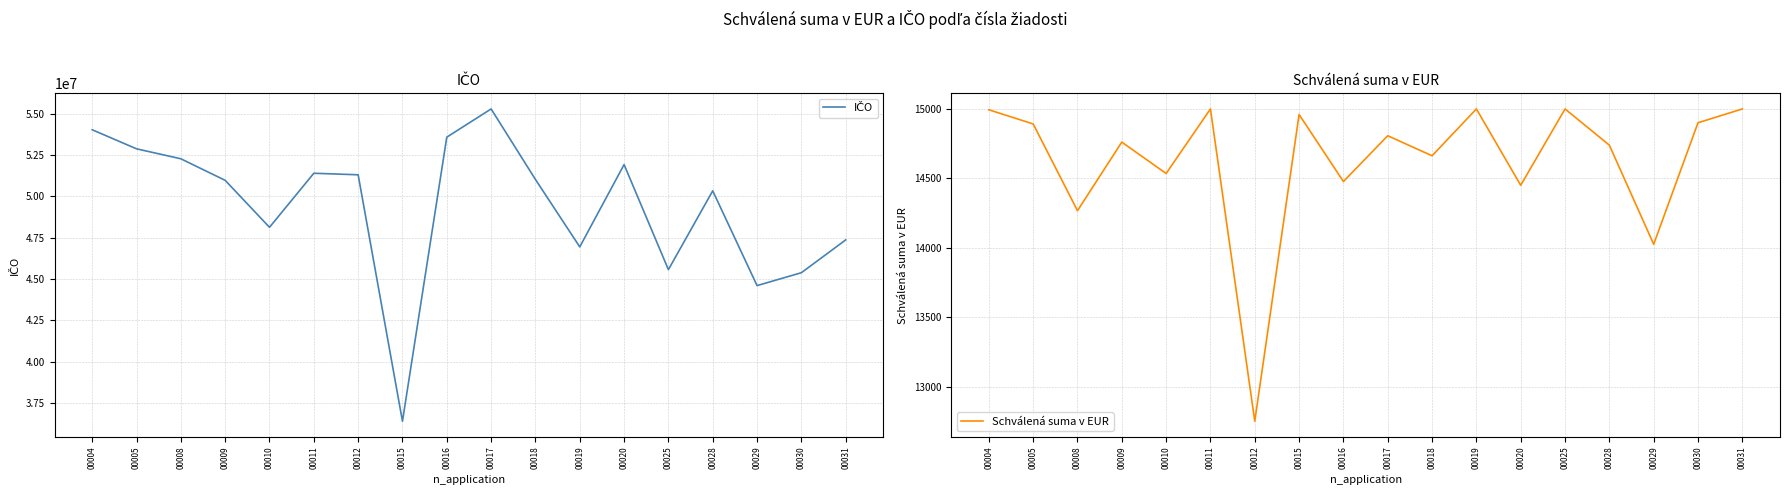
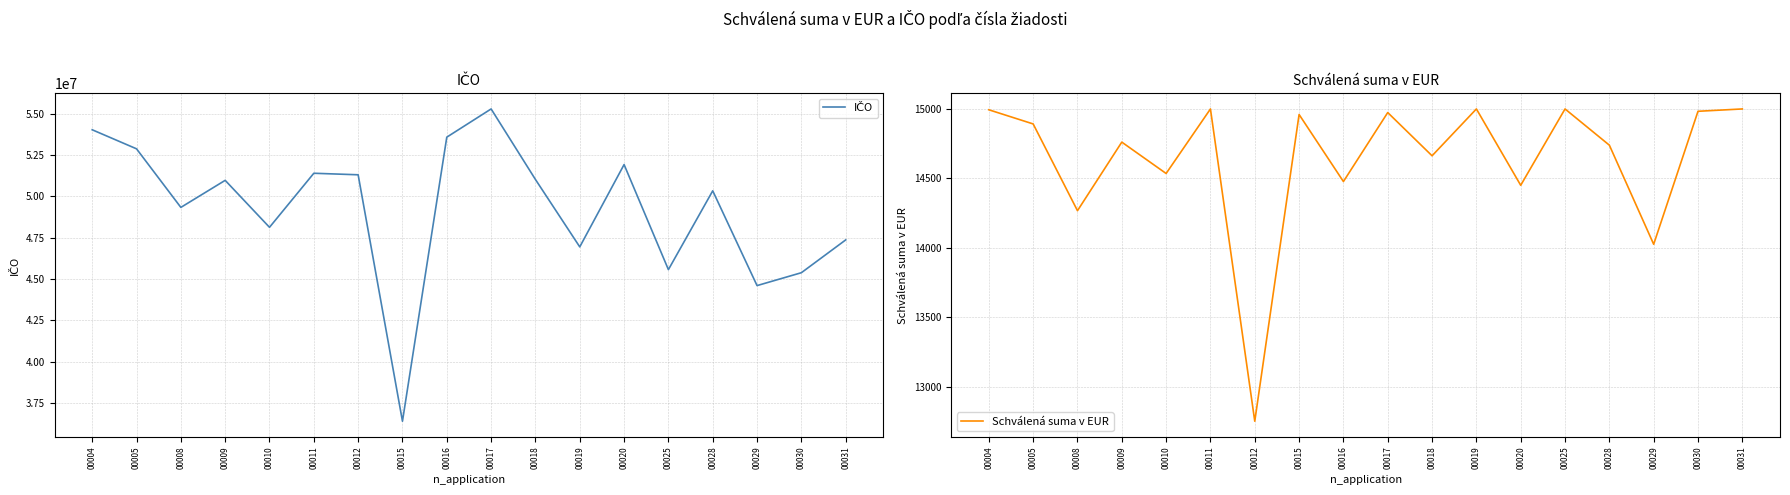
IČO, 00008: 52300000 -> 49300000
Schválená suma v EUR, 00017: 14810 -> 14970
Schválená suma v EUR, 00030: 14900 -> 14980
